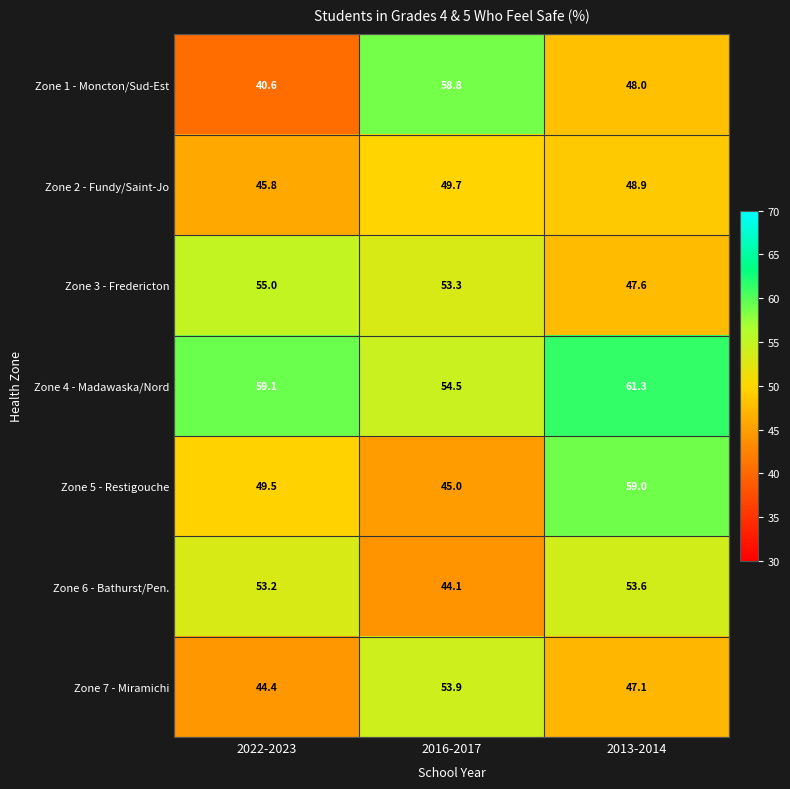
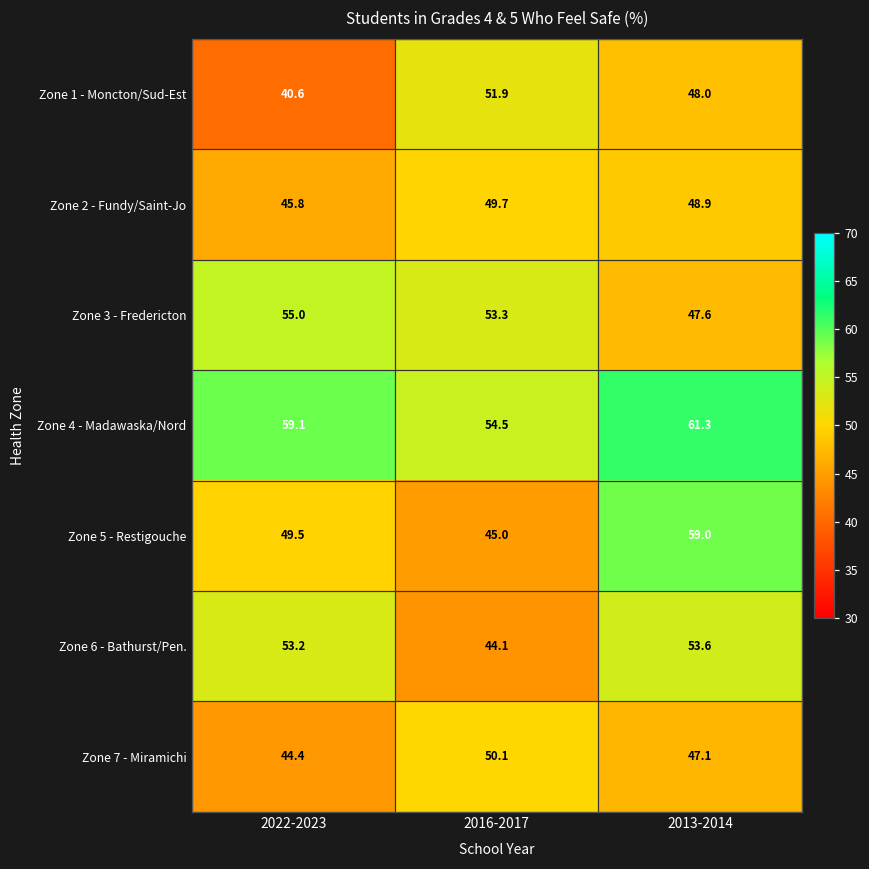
Zone 1 - Moncton/Sud-Est, 2016-2017: 58.8 -> 51.9
Zone 7 - Miramichi, 2016-2017: 53.9 -> 50.1
